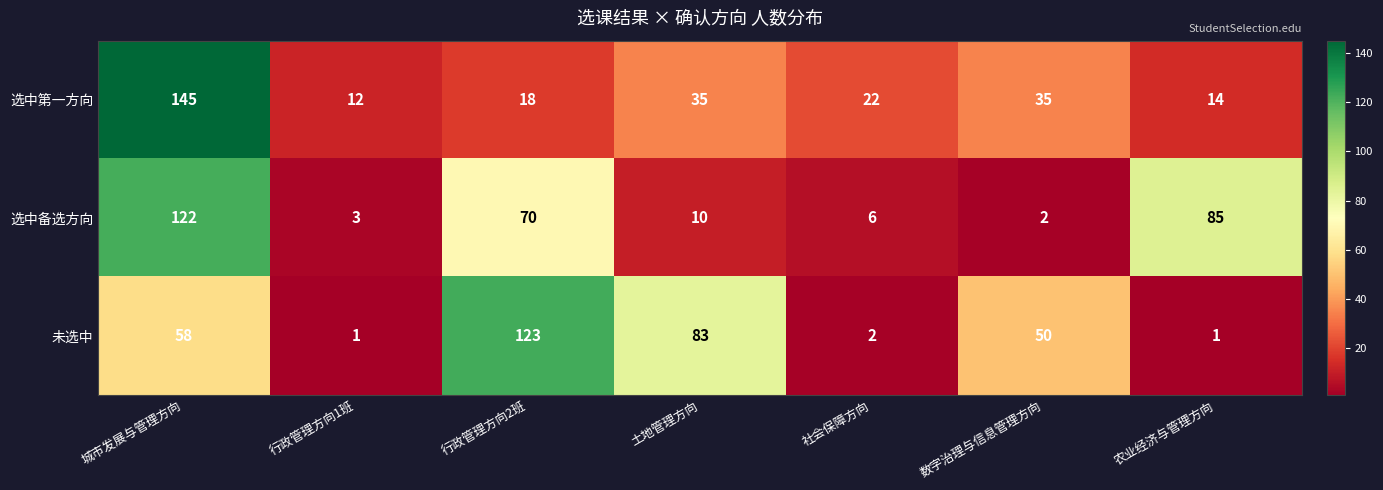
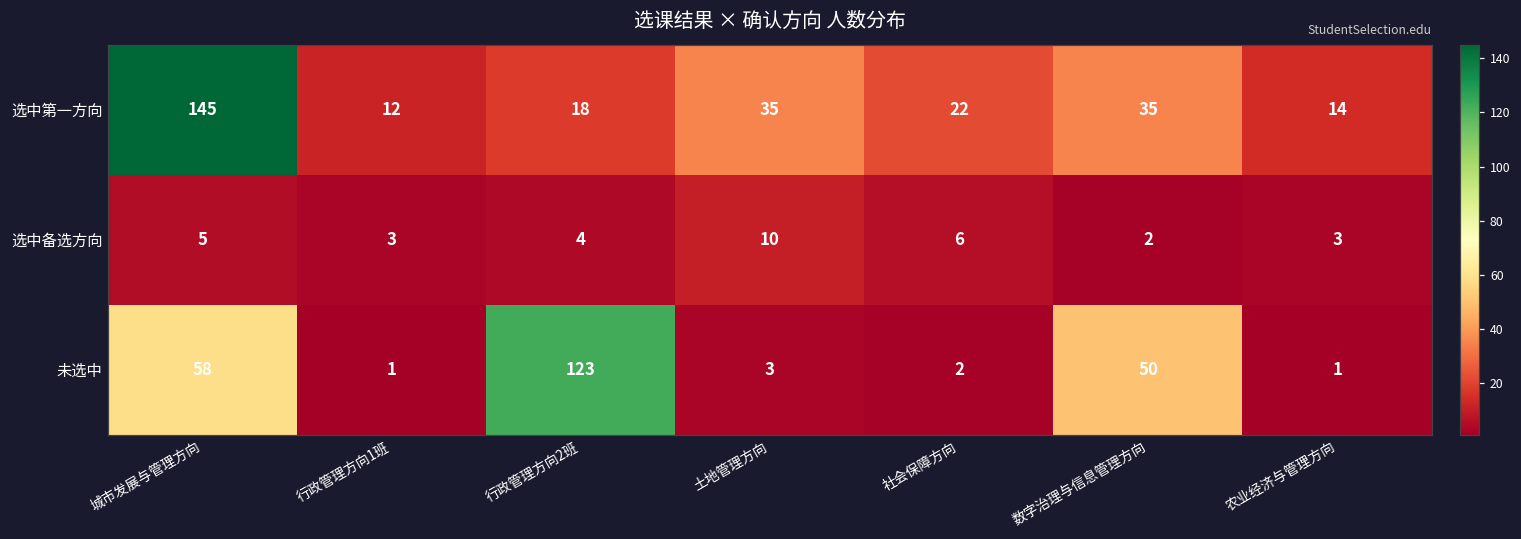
选中备选方向, 城市发展与管理方向: 122 -> 5
选中备选方向, 行政管理方向2班: 70 -> 4
选中备选方向, 农业经济与管理方向: 85 -> 3
未选中, 土地管理方向: 83 -> 3
